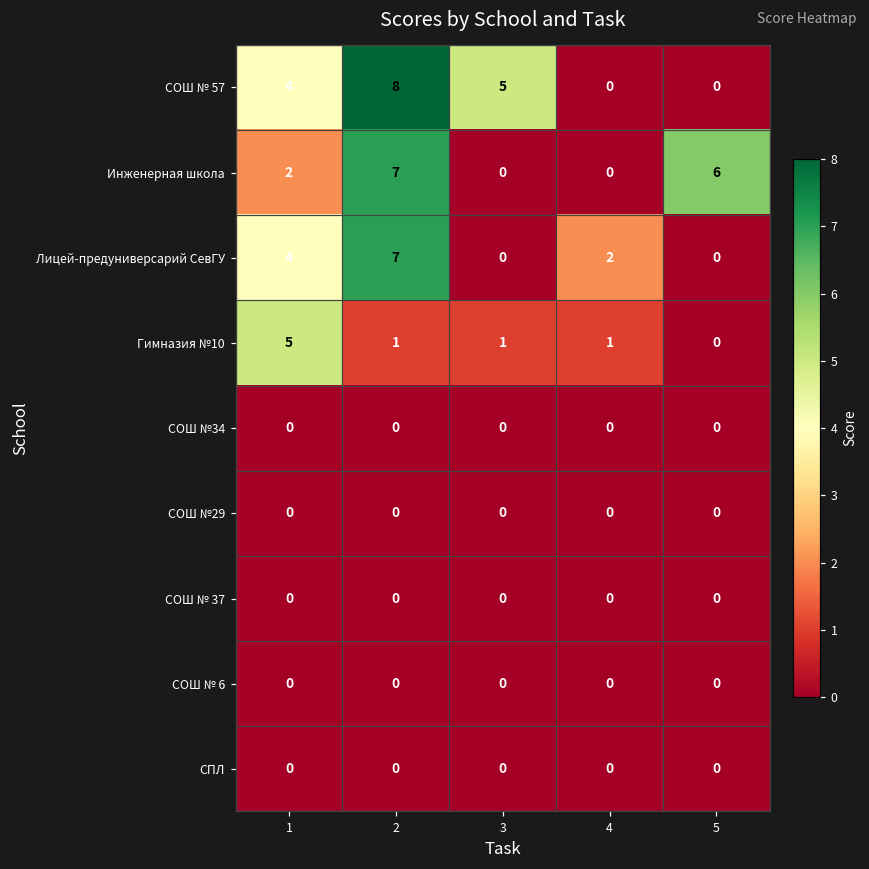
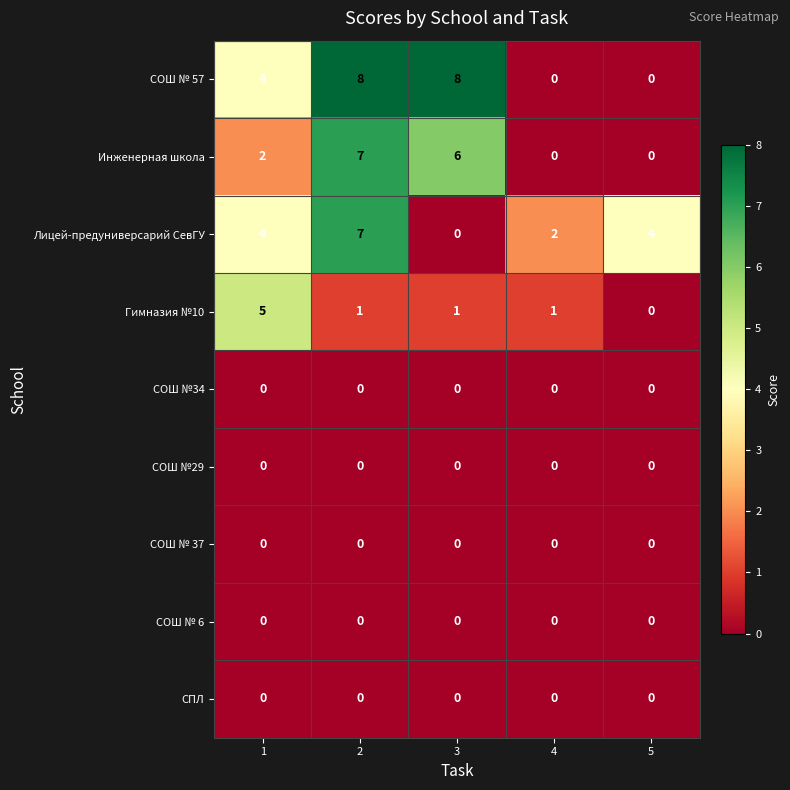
СОШ № 57, 3: 5 -> 8
Инженерная школа, 3: 0 -> 6
Инженерная школа, 5: 6 -> 0
Лицей-предуниверсарий СевГУ, 5: 0 -> 4
